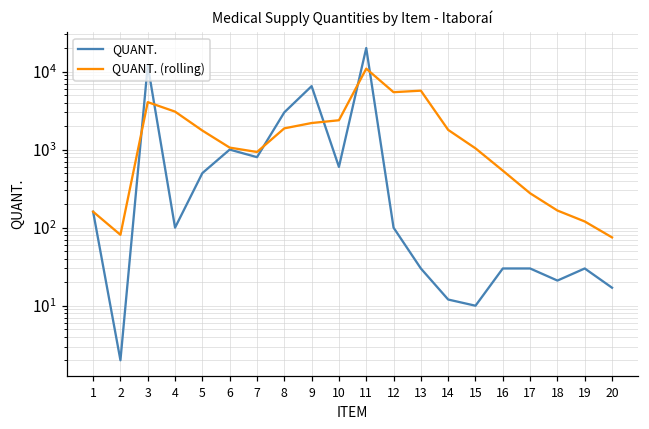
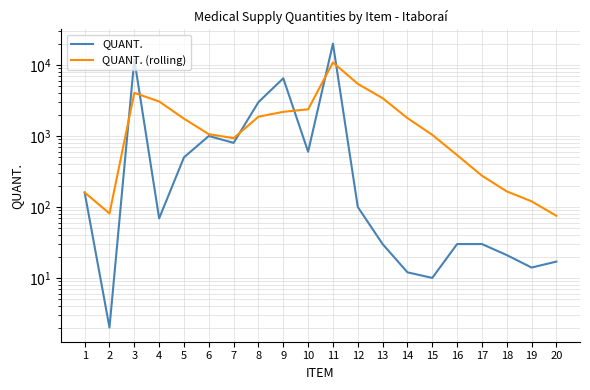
QUANT., 4: 100 -> 70
QUANT. (rolling), 13: 6000 -> 3000
QUANT., 19: 30 -> 14
